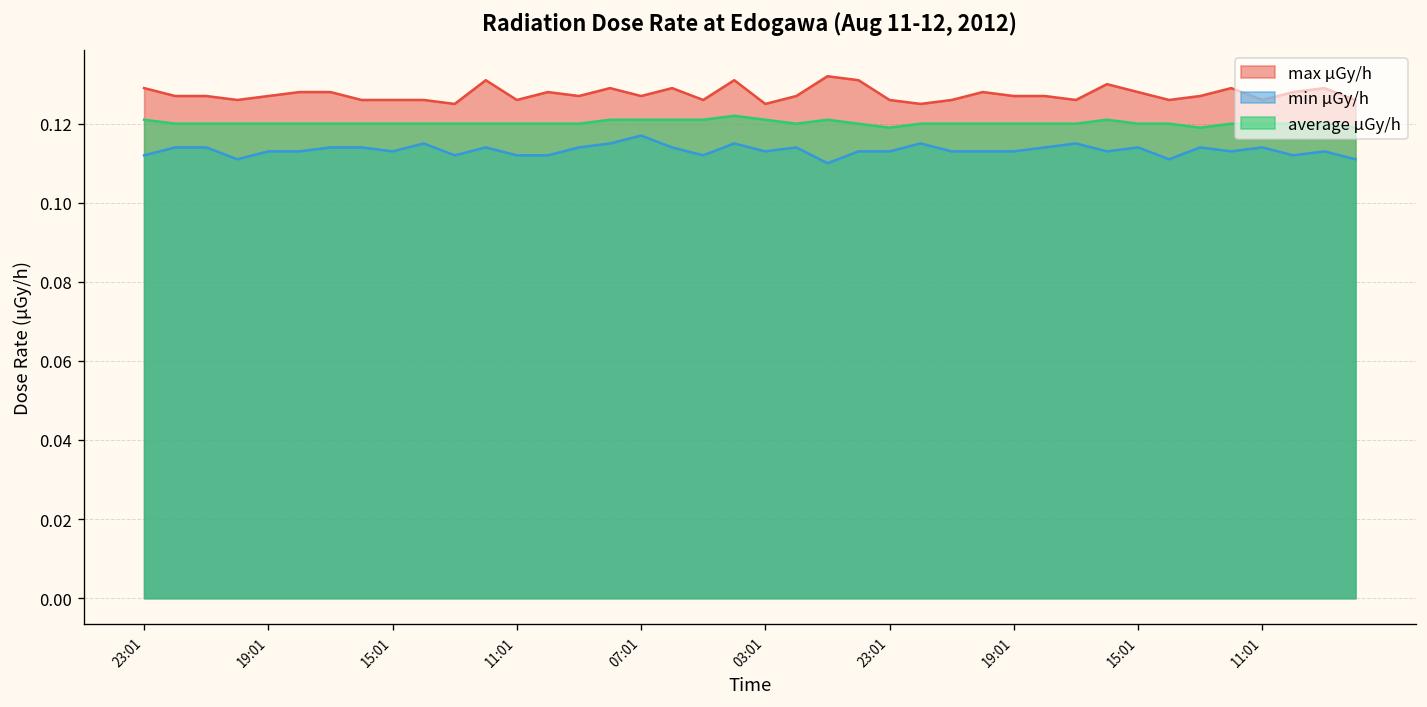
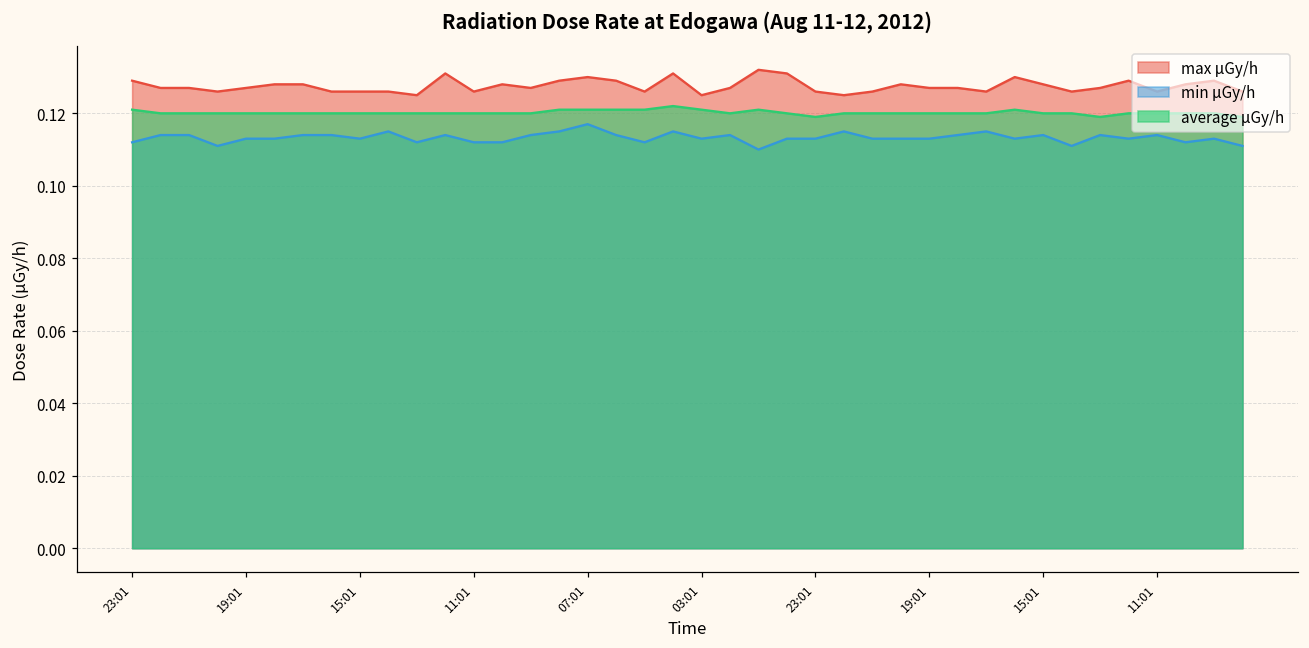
max μGy/h, 07:01: 0.127 -> 0.130
